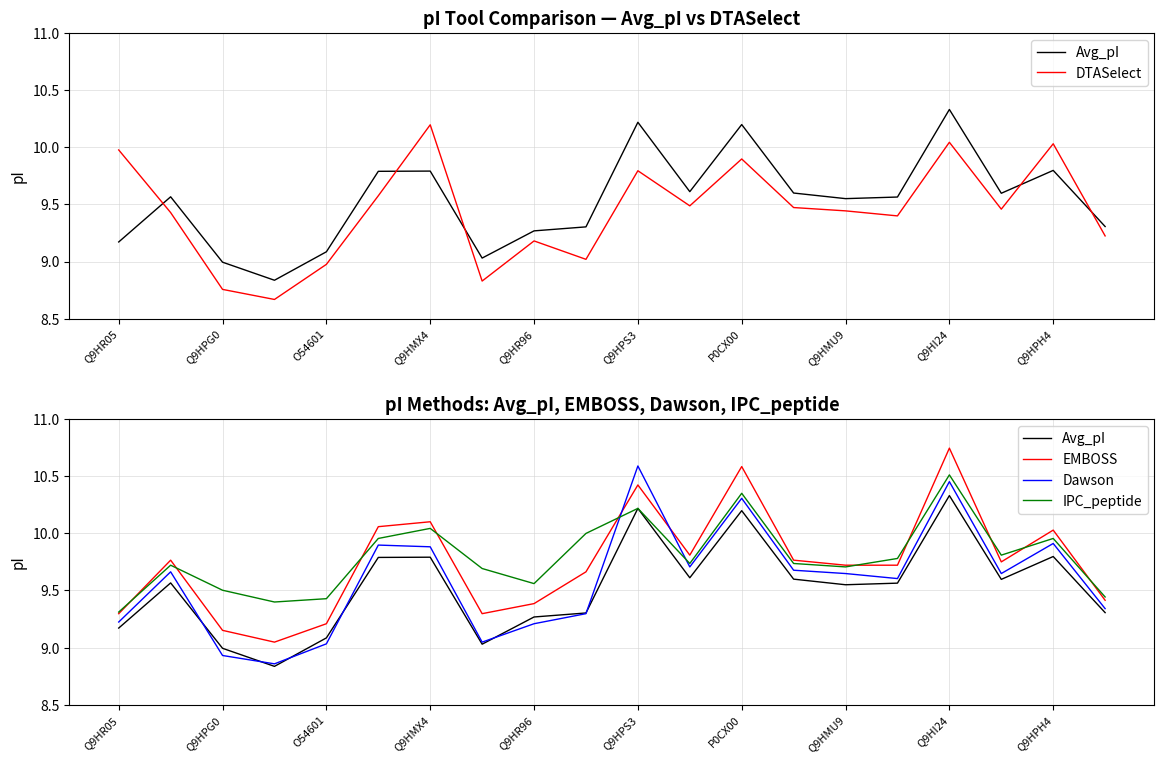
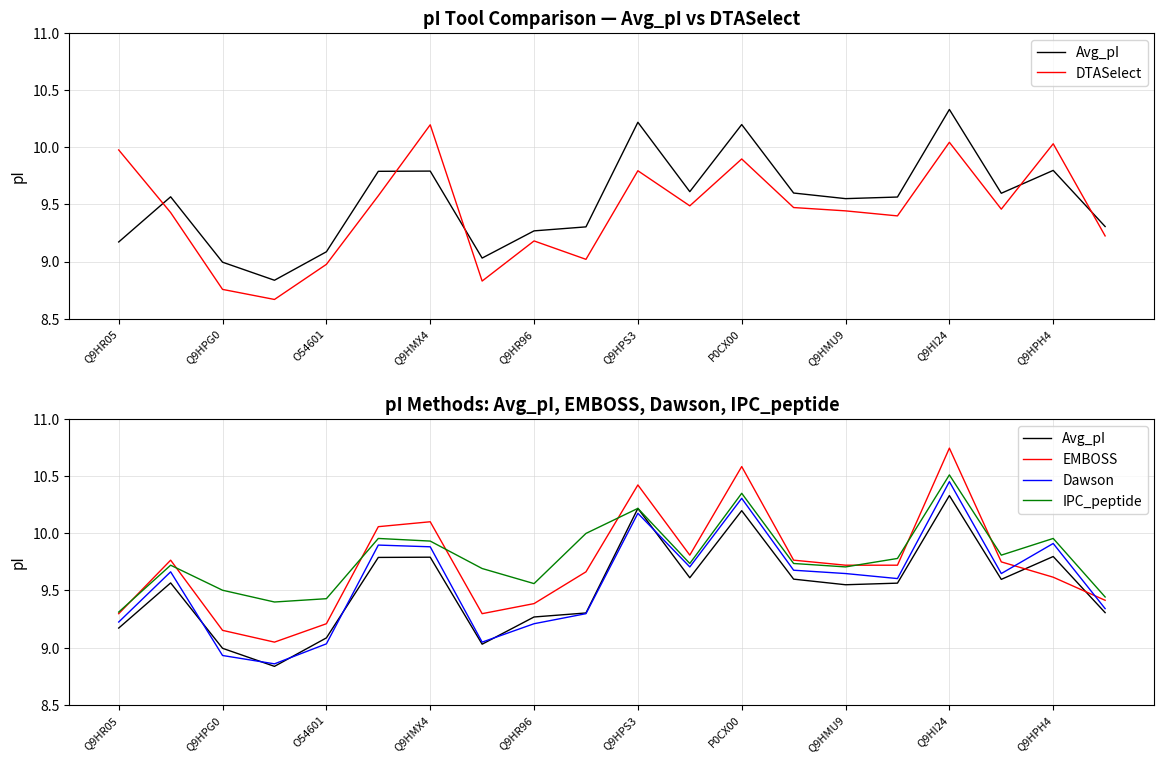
pI Methods: Avg_pI, EMBOSS, Dawson, IPC_peptide, IPC_peptide, Q9HMX4: 10.04 -> 9.93
pI Methods: Avg_pI, EMBOSS, Dawson, IPC_peptide, Dawson, Q9HPS3: 10.59 -> 10.18
pI Methods: Avg_pI, EMBOSS, Dawson, IPC_peptide, EMBOSS, Q9HPH4: 10.03 -> 9.62
